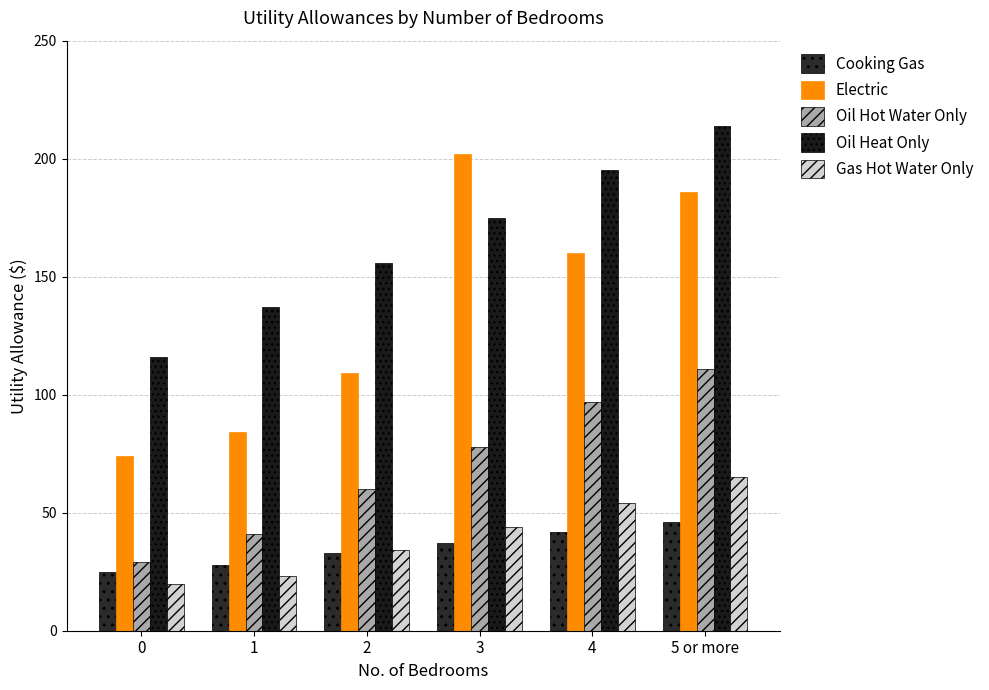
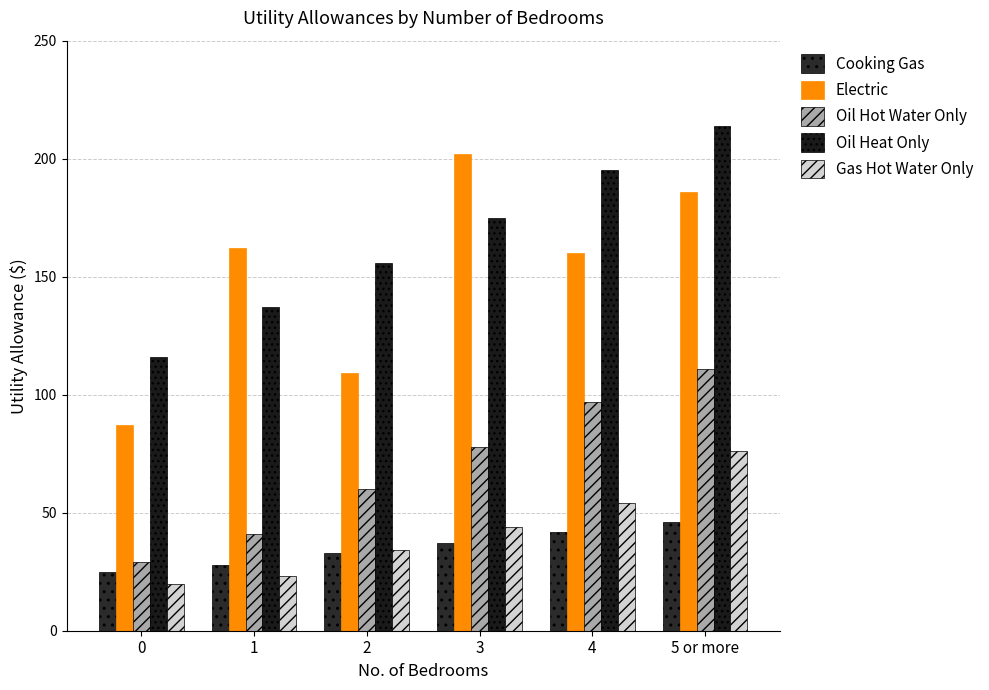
Electric, 0: 74 -> 87
Electric, 1: 84 -> 162
Gas Hot Water Only, 5 or more: 65 -> 76
